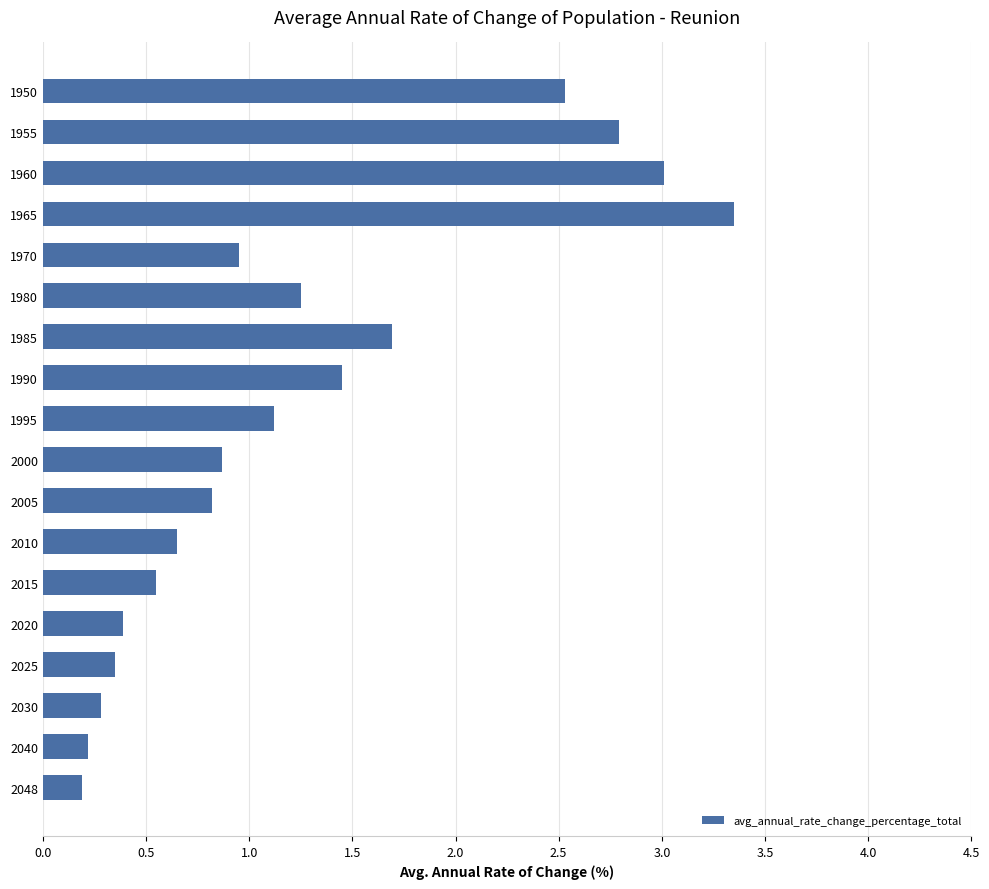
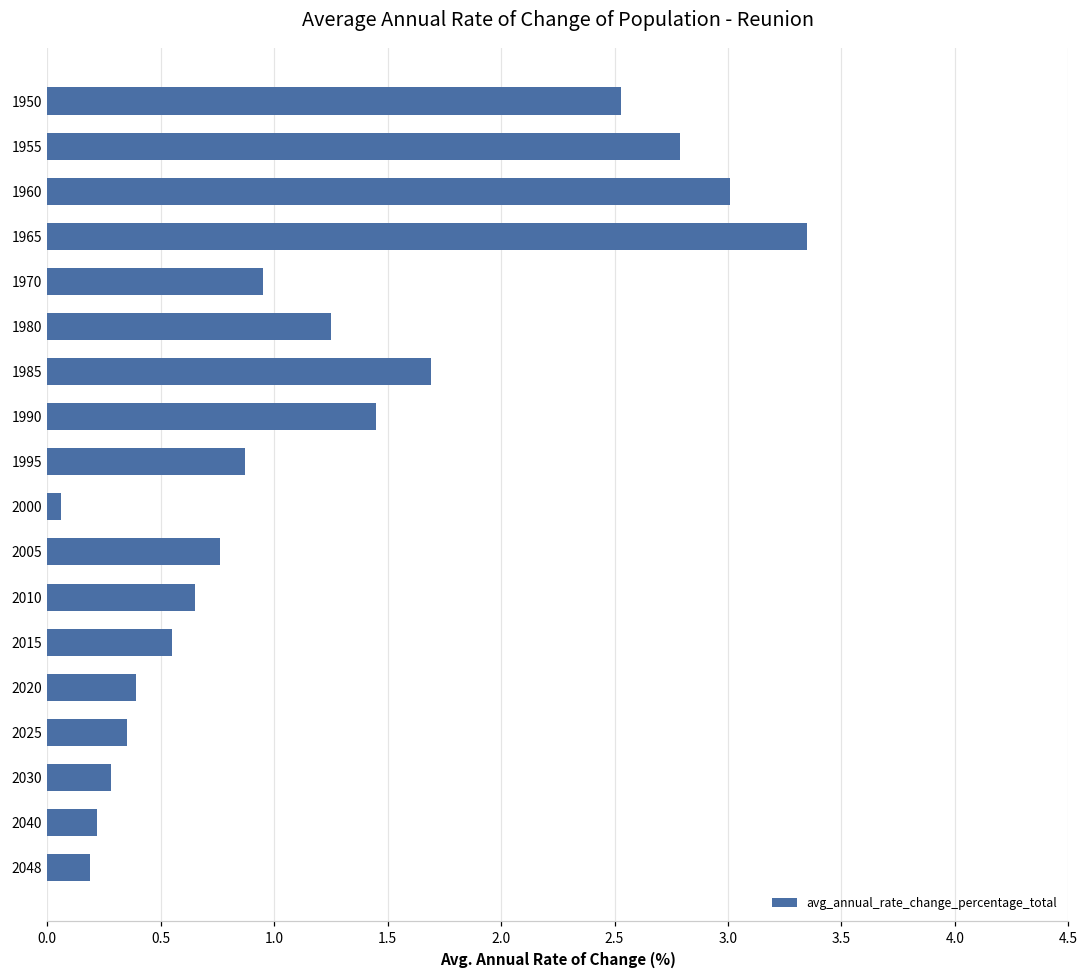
1995: 1.12 -> 0.87
2000: 0.87 -> 0.06
2005: 0.82 -> 0.76
